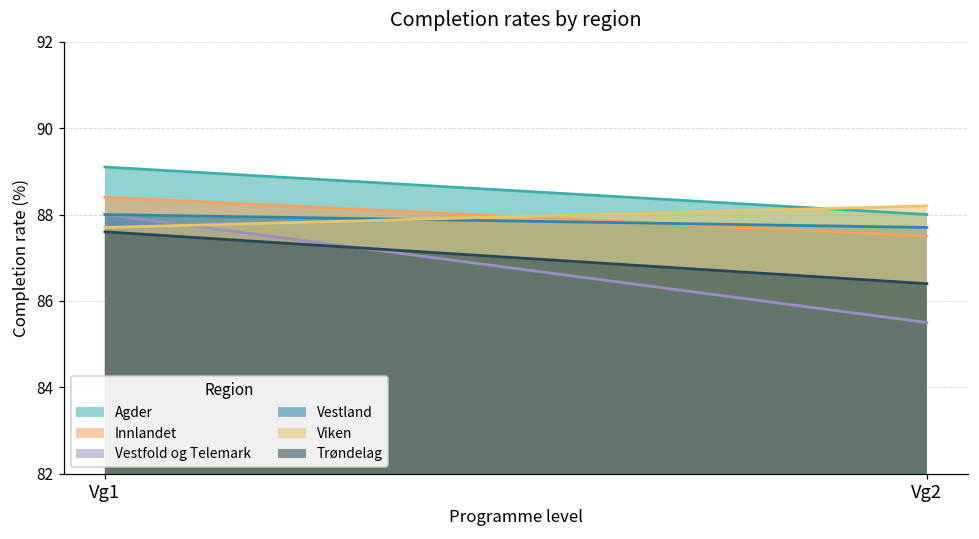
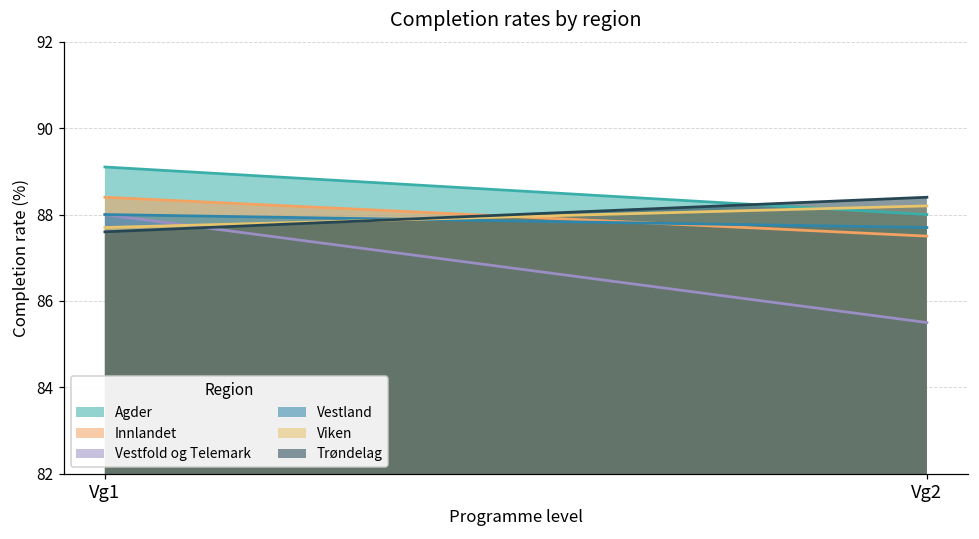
Trøndelag, Vg2: 86.4 -> 88.4
